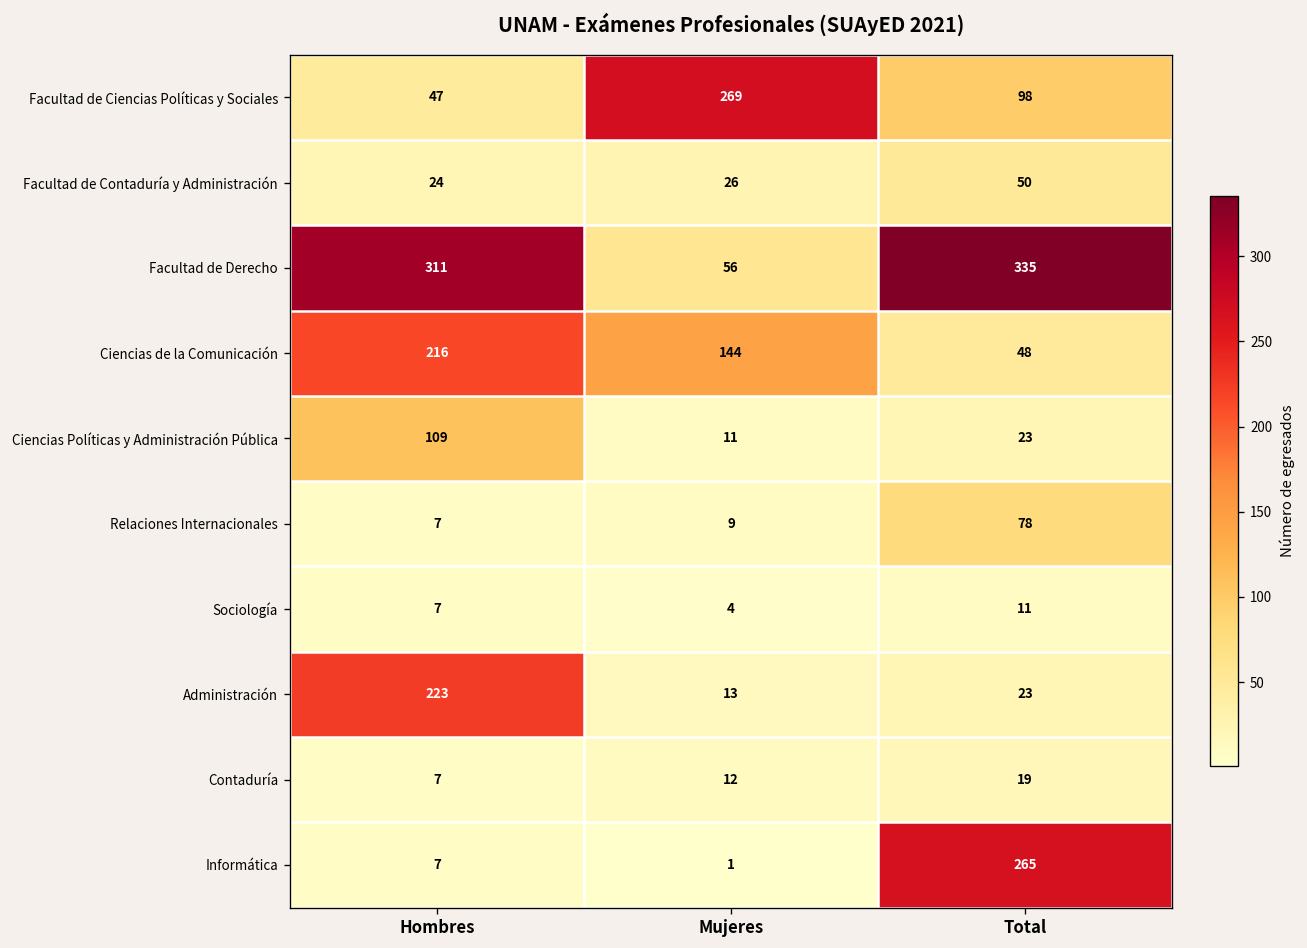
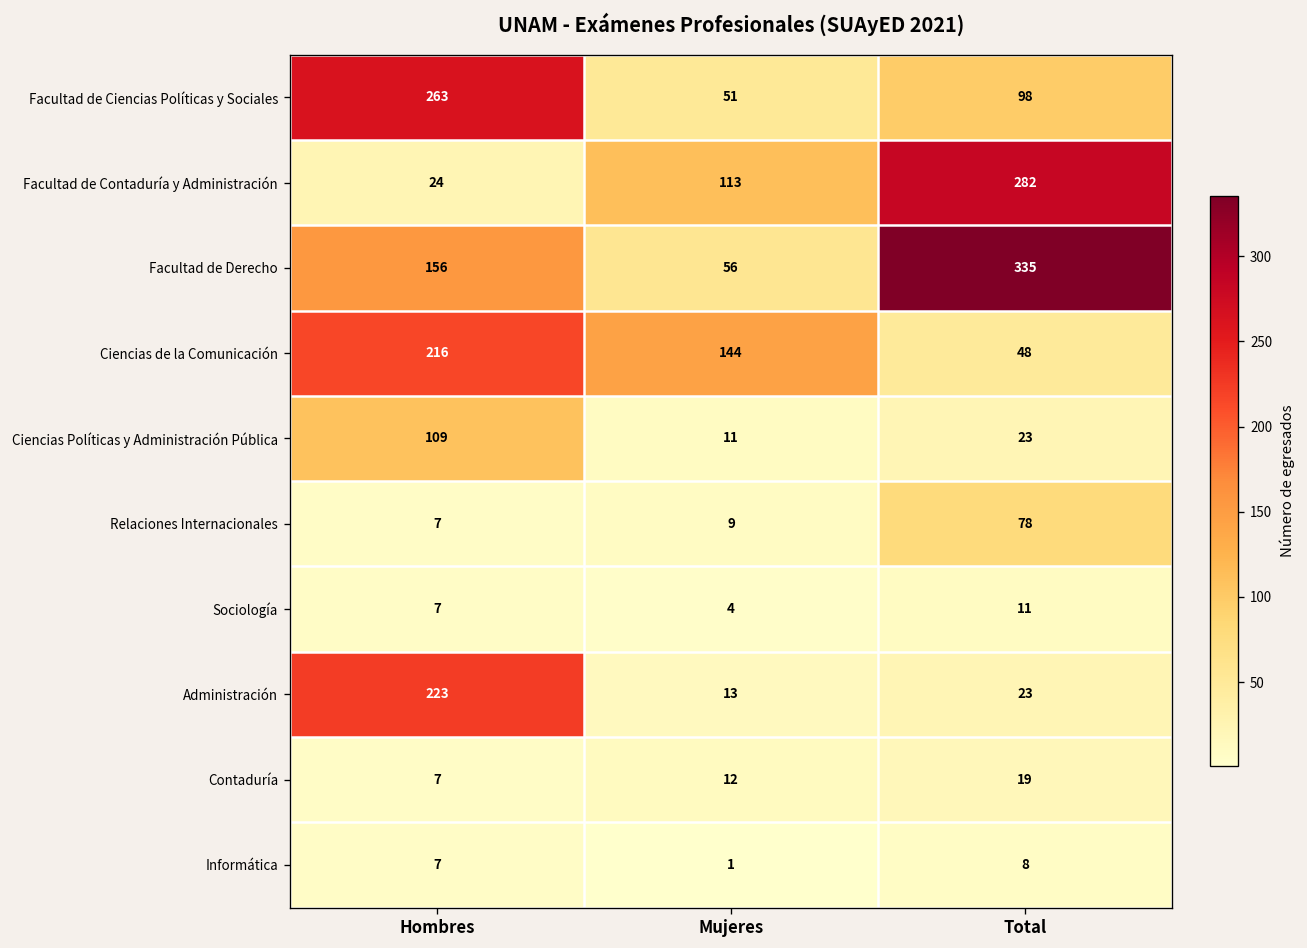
Facultad de Ciencias Políticas y Sociales, Hombres: 47 -> 263
Facultad de Ciencias Políticas y Sociales, Mujeres: 269 -> 51
Facultad de Contaduría y Administración, Mujeres: 26 -> 113
Facultad de Contaduría y Administración, Total: 50 -> 282
Facultad de Derecho, Hombres: 311 -> 156
Informática, Total: 265 -> 8
